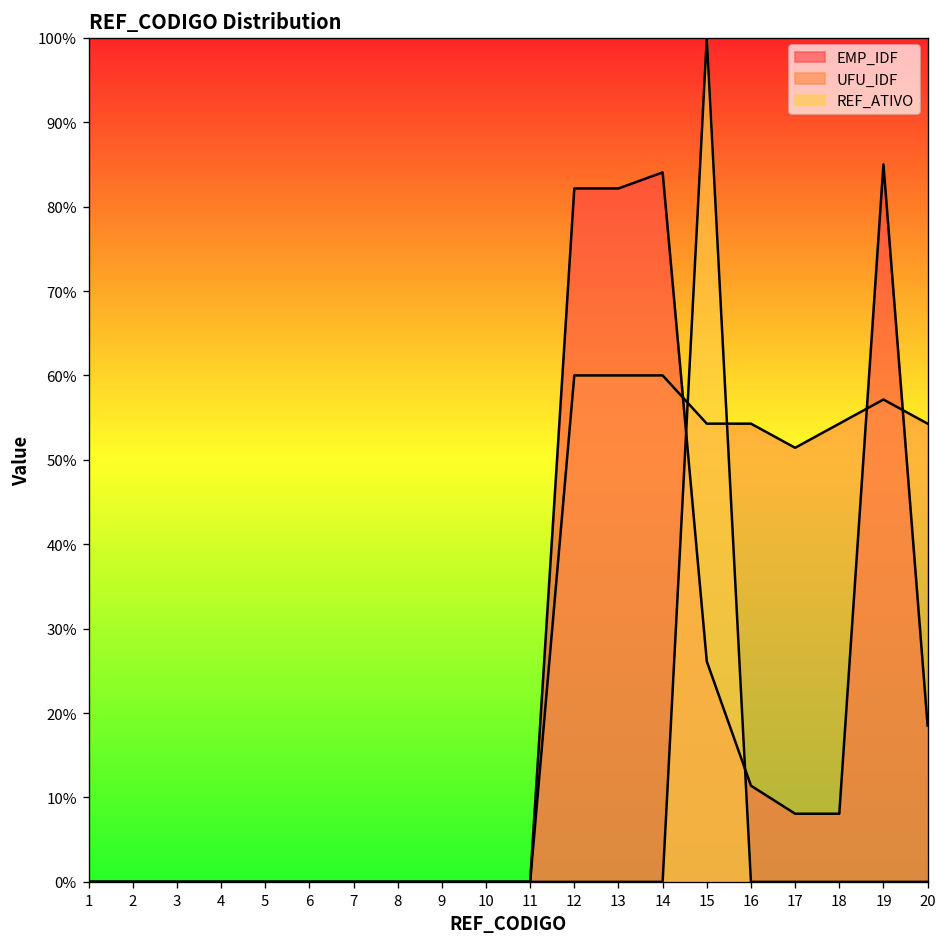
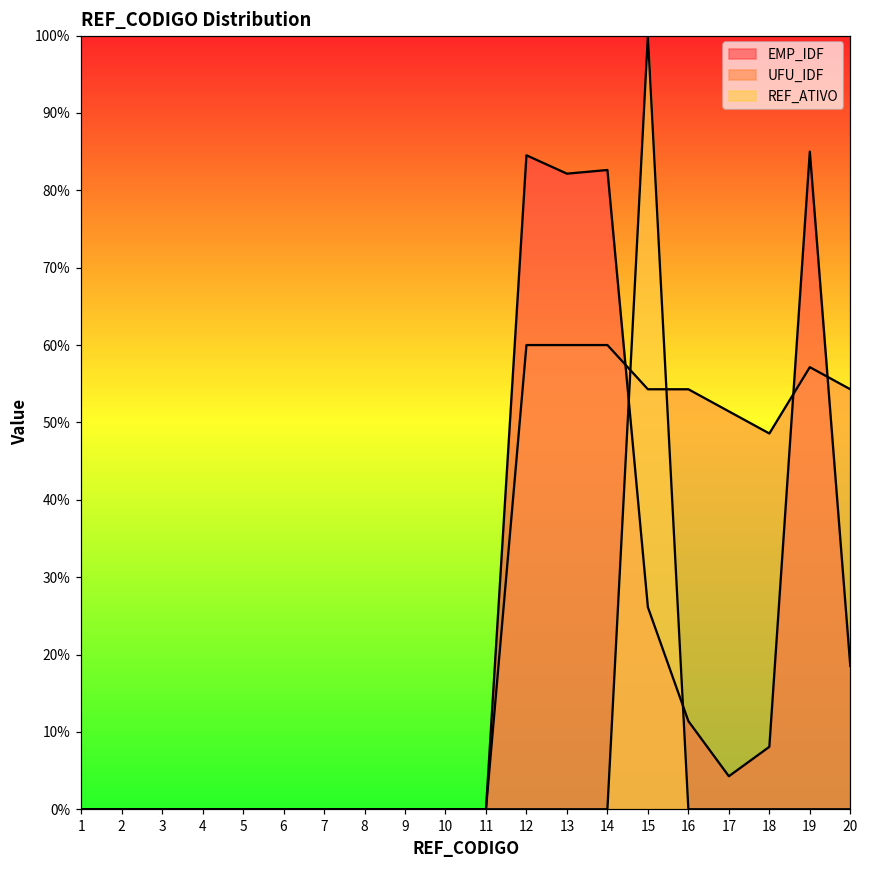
EMP_IDF, 12: 82% -> 85%
EMP_IDF, 14: 84% -> 83%
EMP_IDF, 17: 8% -> 4%
UFU_IDF, 18: 54% -> 49%
